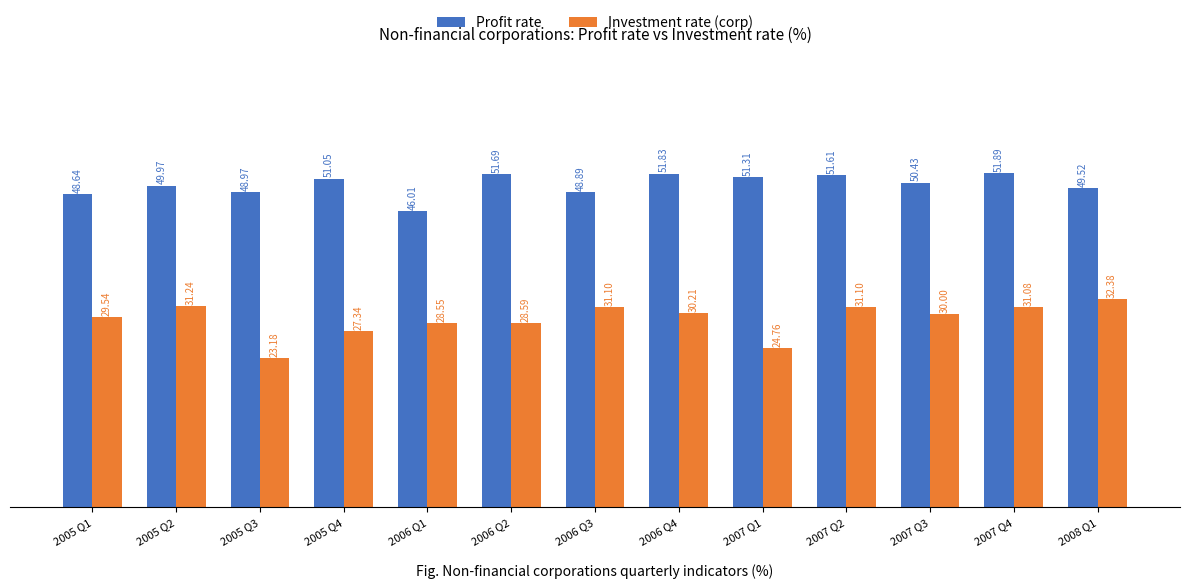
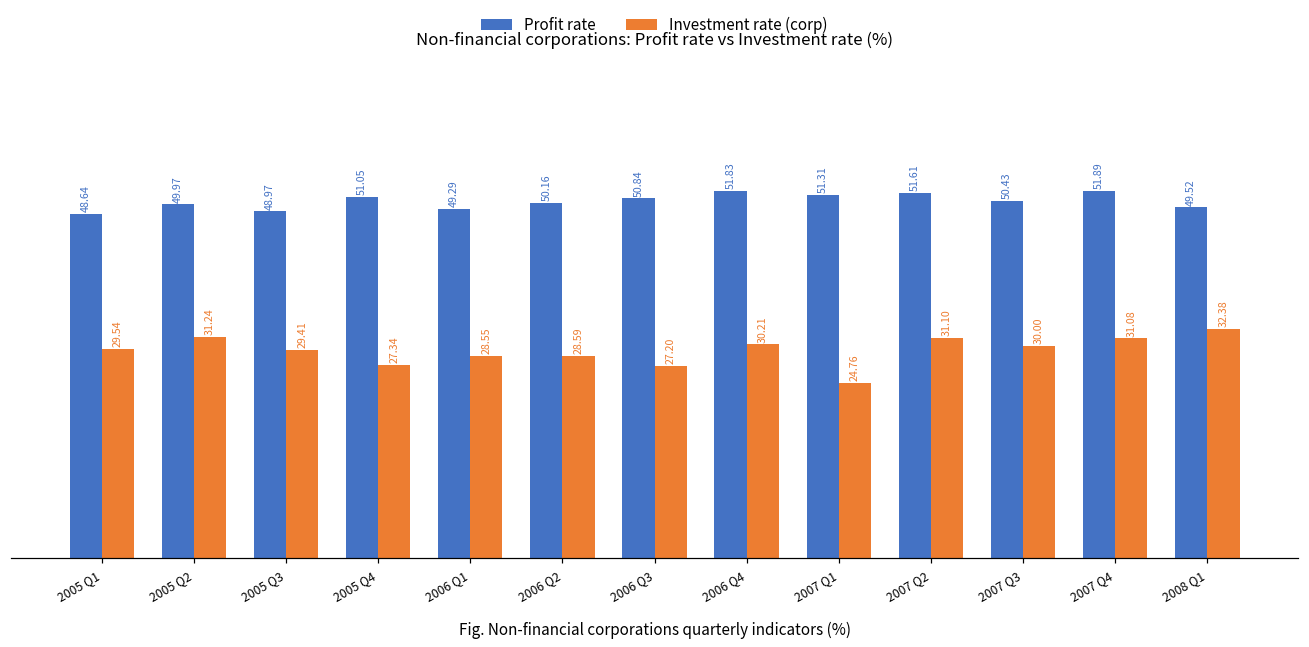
Investment rate (corp), 2005 Q3: 23.18 -> 29.41
Profit rate, 2006 Q1: 46.01 -> 49.29
Profit rate, 2006 Q2: 51.69 -> 50.16
Profit rate, 2006 Q3: 48.89 -> 50.84
Investment rate (corp), 2006 Q3: 31.10 -> 27.20
